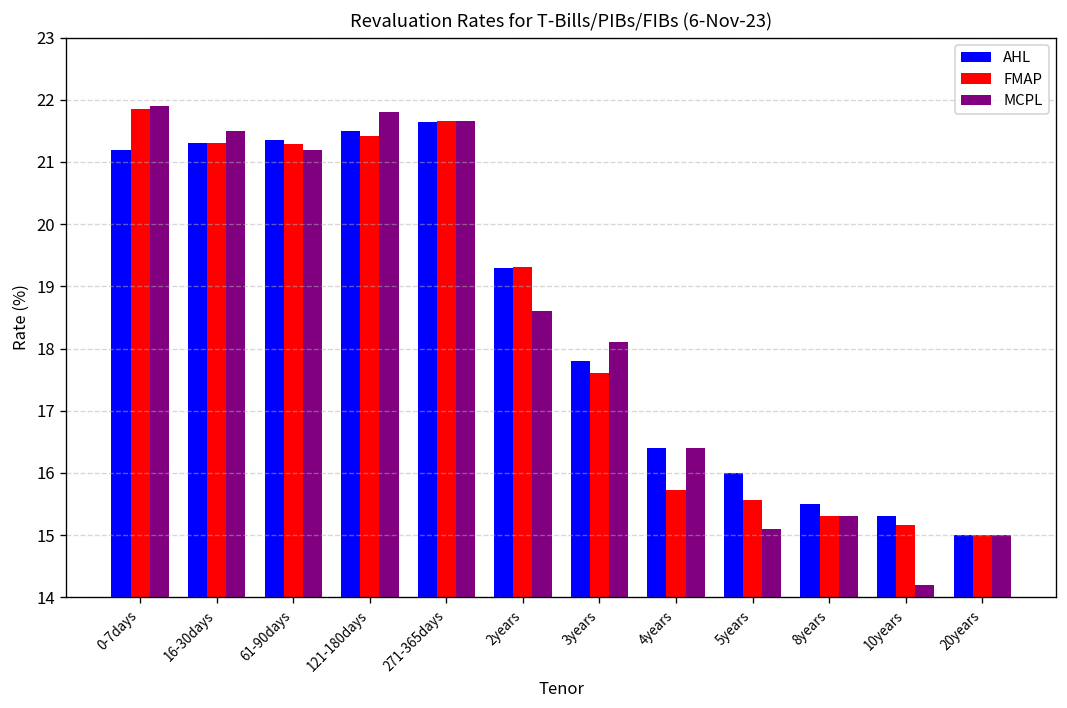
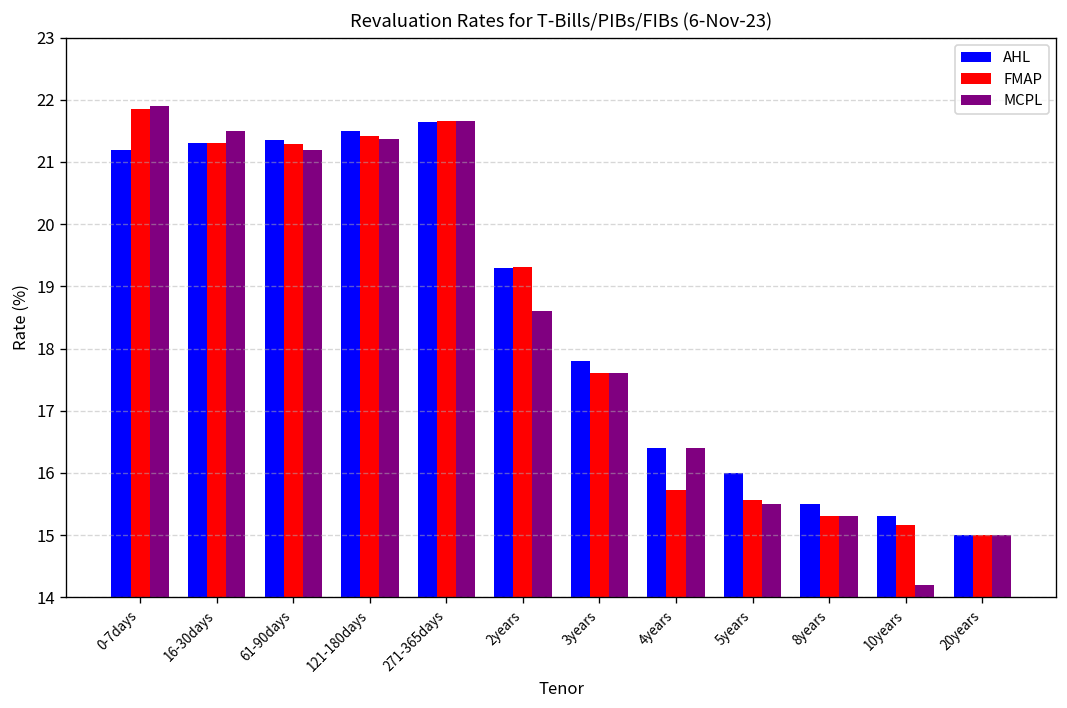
MCPL, 121-180days: 21.8 -> 21.4
MCPL, 3years: 18.1 -> 17.6
MCPL, 5years: 15.1 -> 15.5
